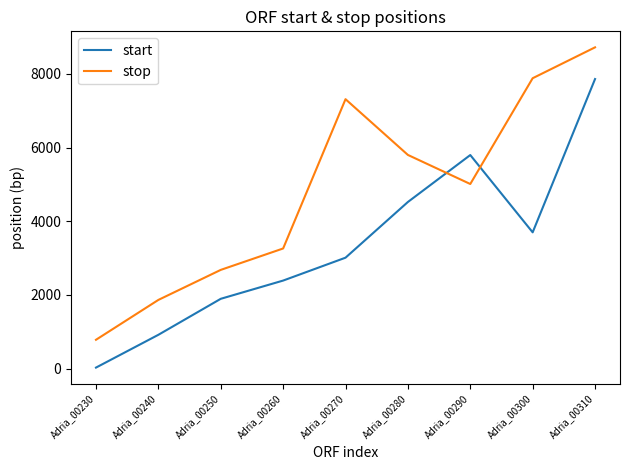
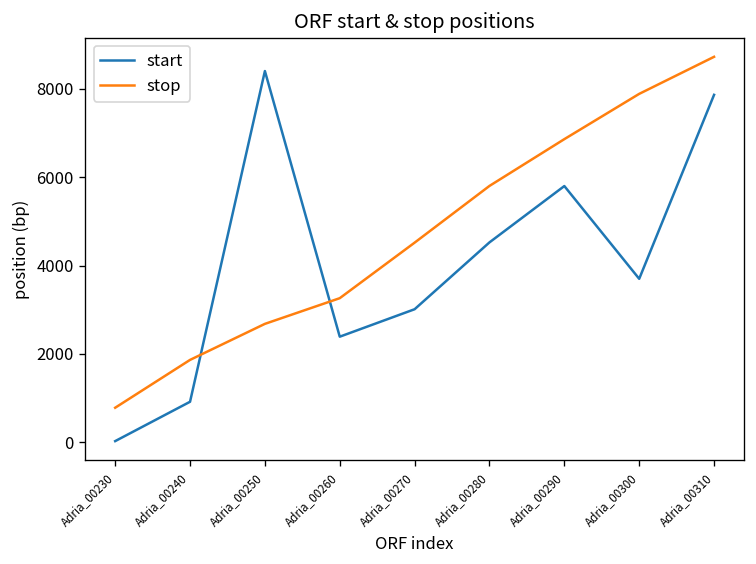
start, Adria_00250: 1900 -> 8400
stop, Adria_00270: 7300 -> 4500
stop, Adria_00290: 5000 -> 6900
